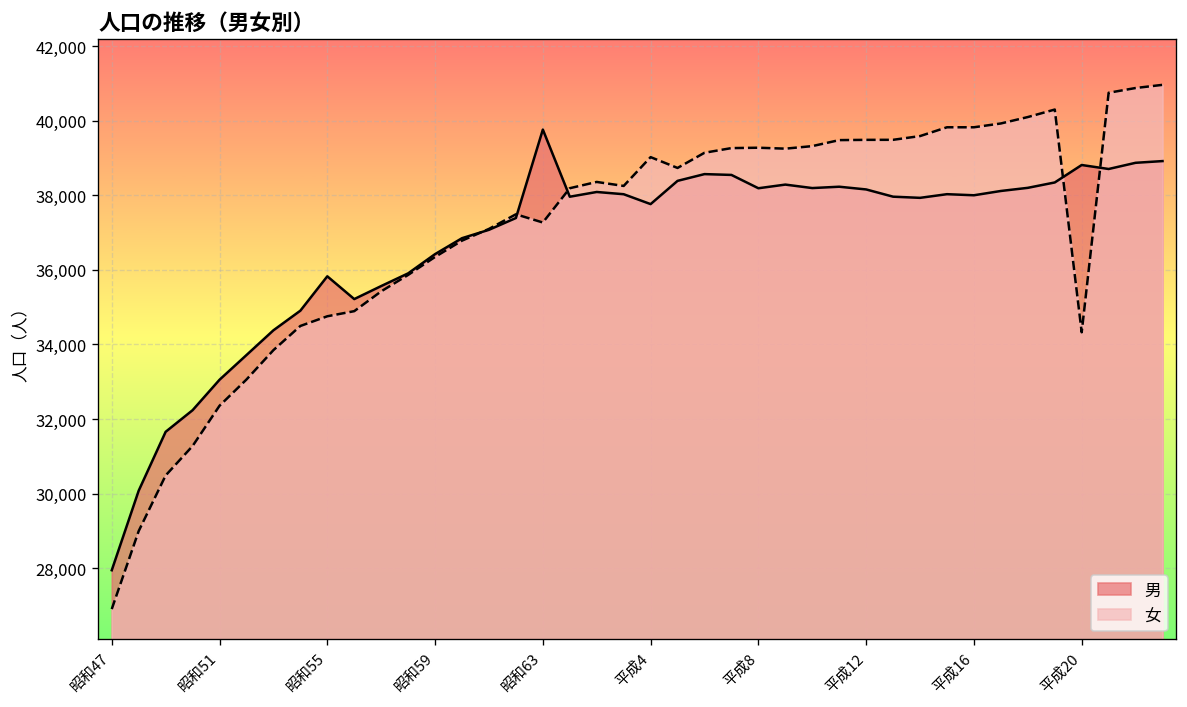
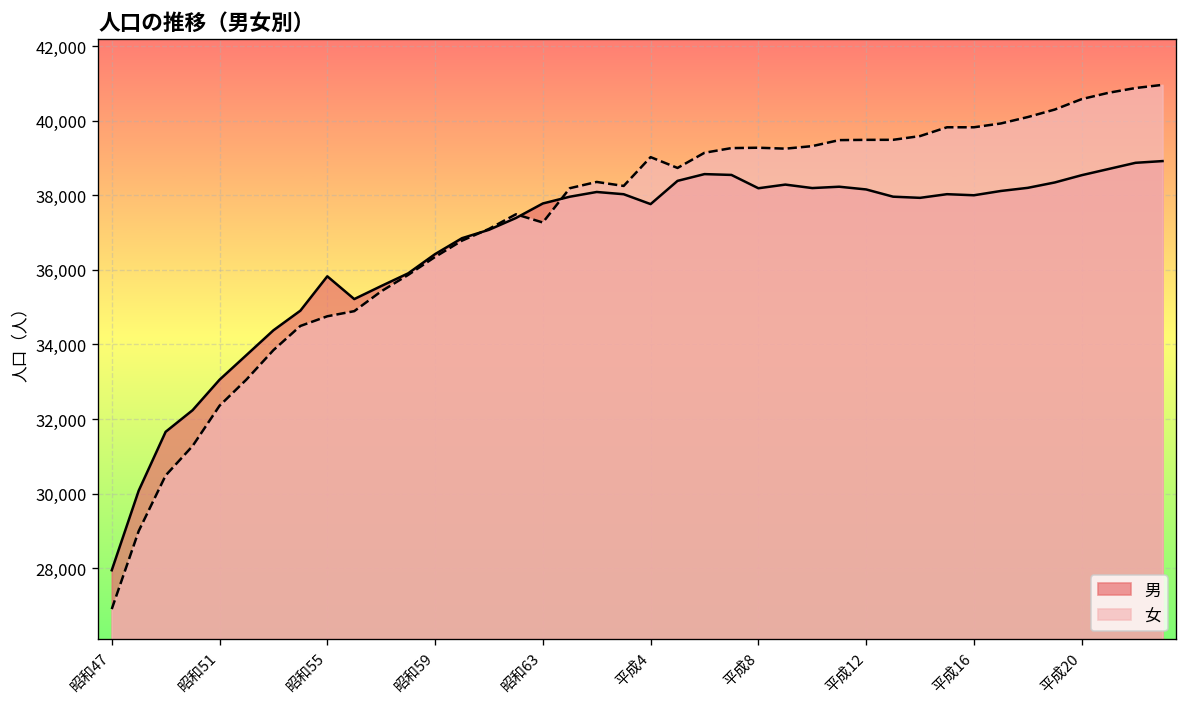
男, 昭和63: 39,800 -> 37,800
男, 平成20: 38,800 -> 38,500
女, 平成20: 34,300 -> 40,600
